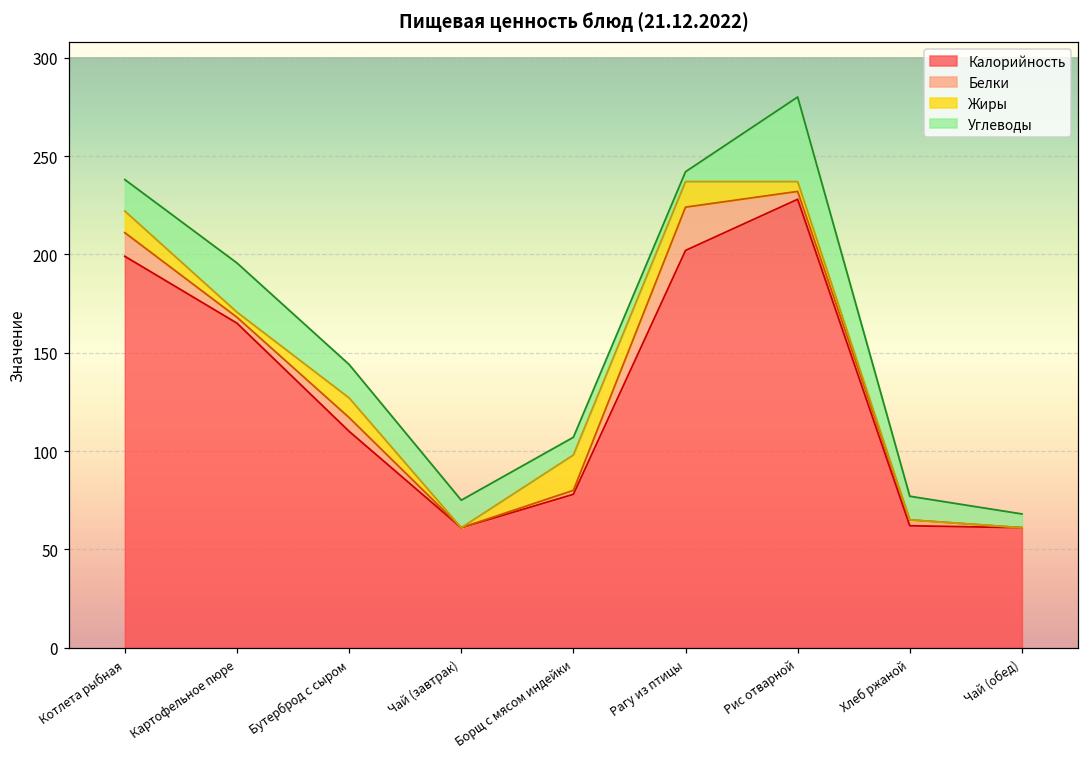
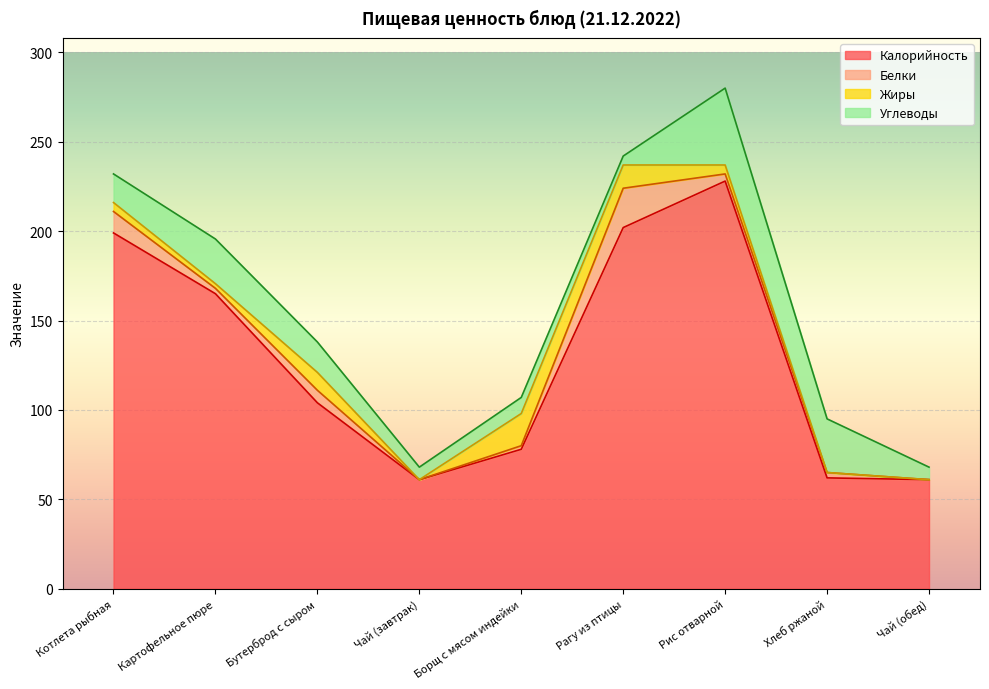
Жиры, Котлета рыбная: 11 -> 5
Калорийность, Бутерброд с сыром: 110 -> 104
Углеводы, Чай (завтрак): 14 -> 7
Углеводы, Хлеб ржаной: 12 -> 30
